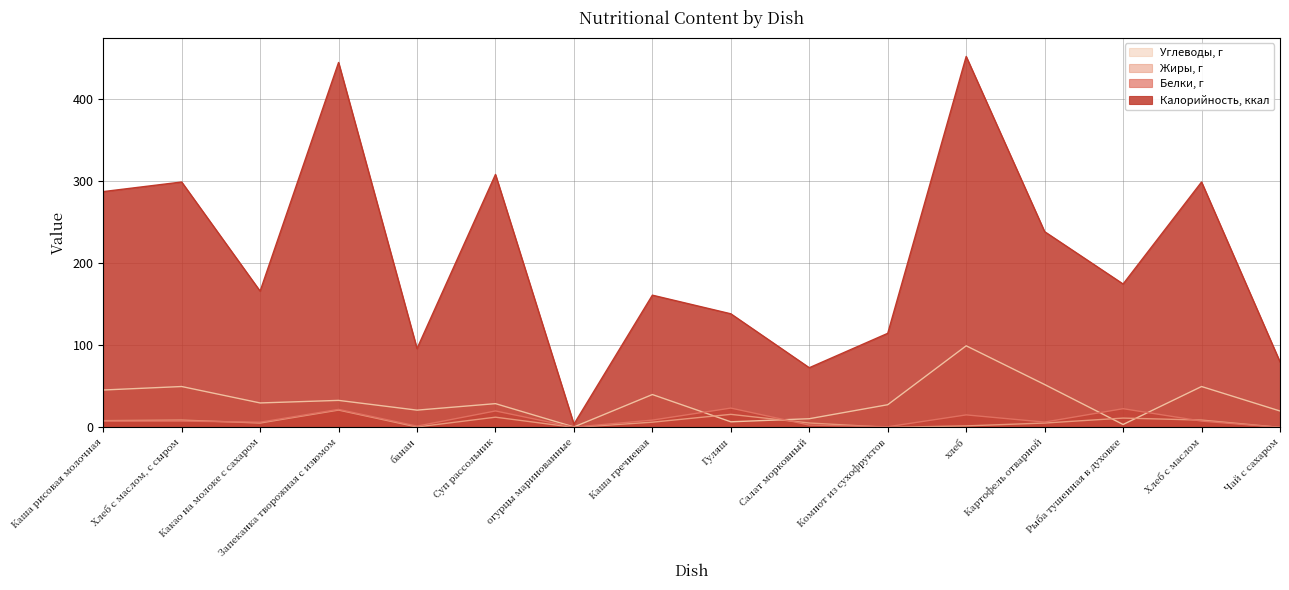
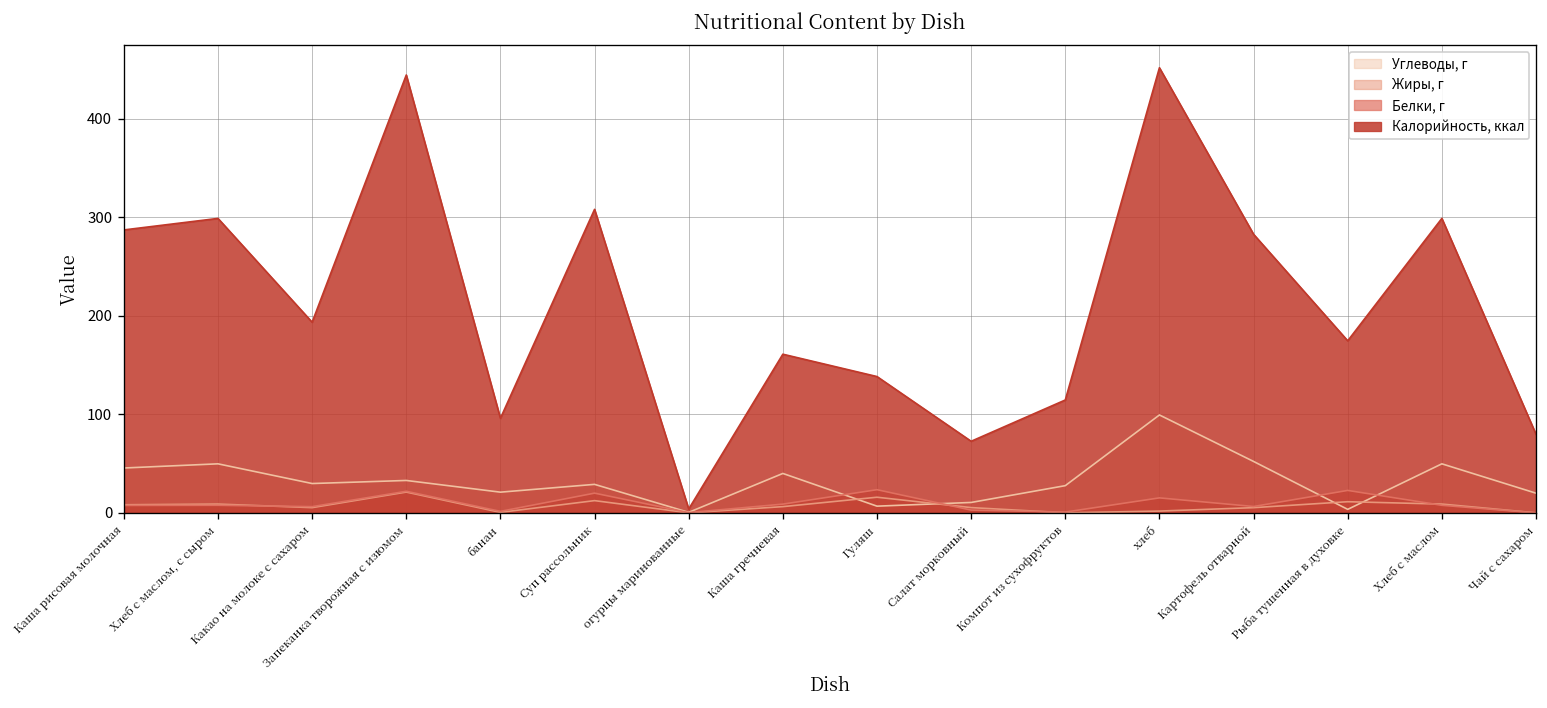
Калорийность, ккал, Какао на молоке с сахаром: 170 -> 190
Калорийность, ккал, Картофель отварной: 240 -> 280
